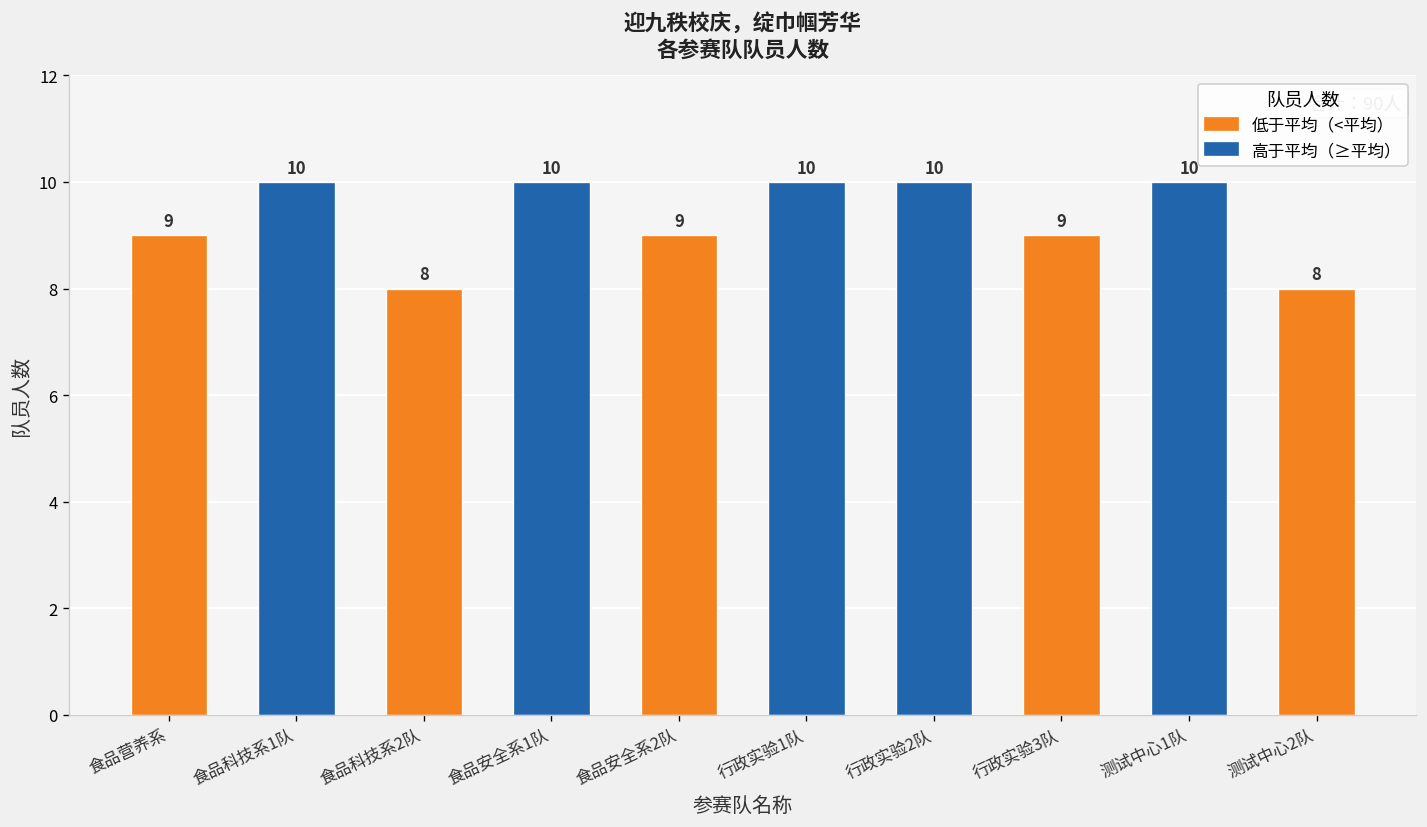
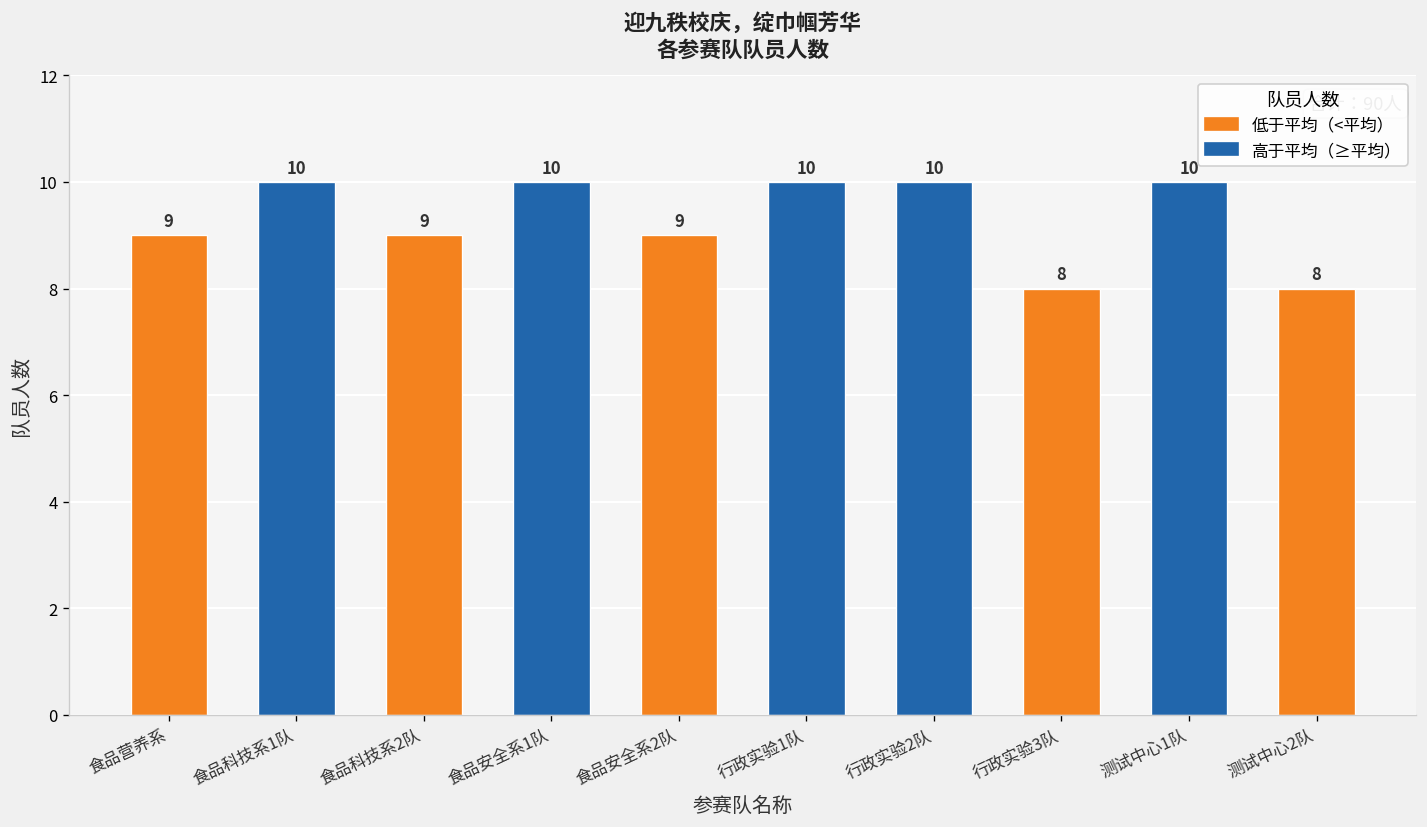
食品科技系2队: 8 -> 9
行政实验3队: 9 -> 8
